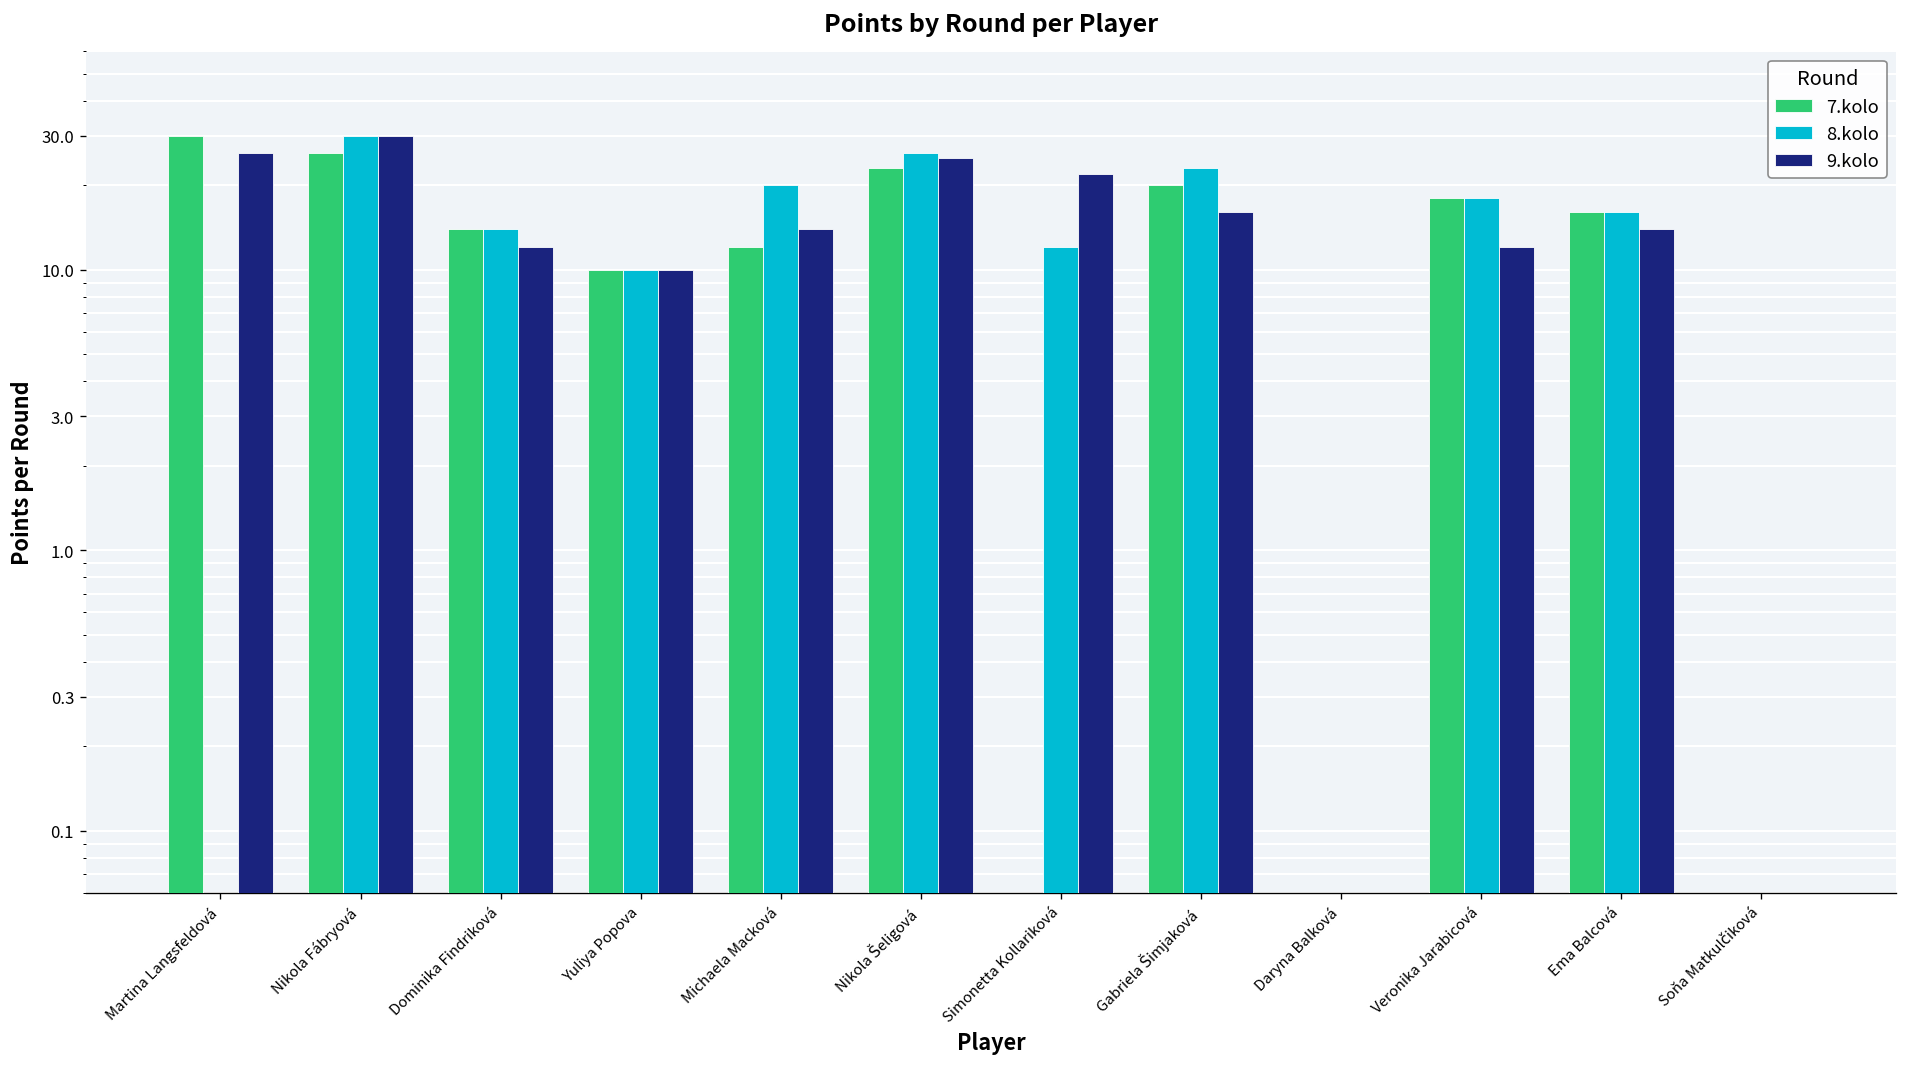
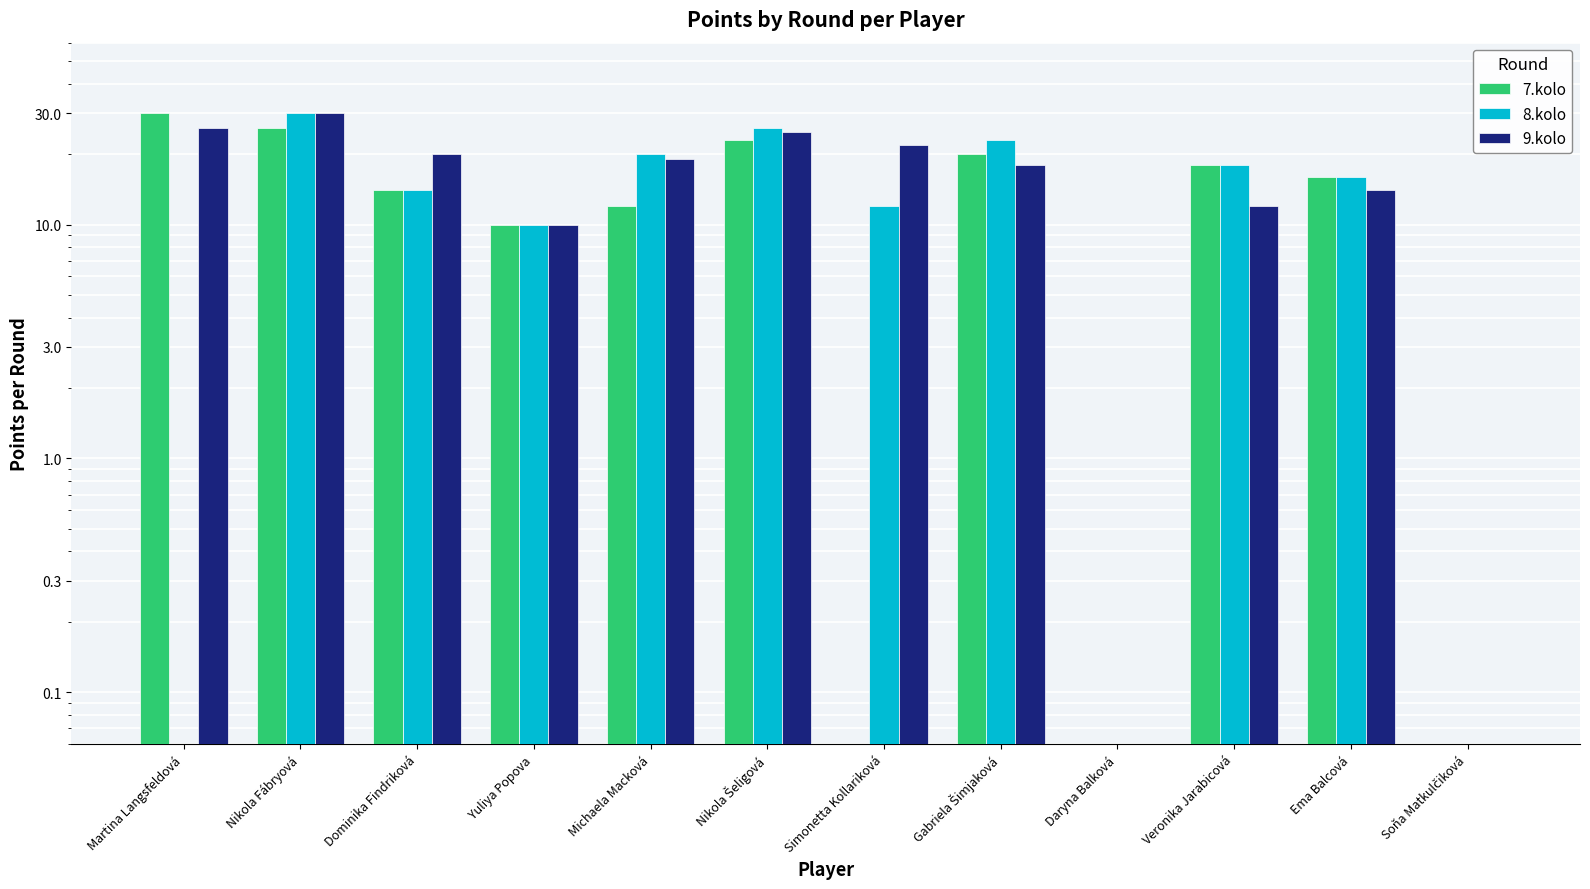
9.kolo, Dominika Findriková: 12 -> 20
9.kolo, Michaela Macková: 14 -> 19
9.kolo, Gabriela Šimjaková: 16 -> 18
